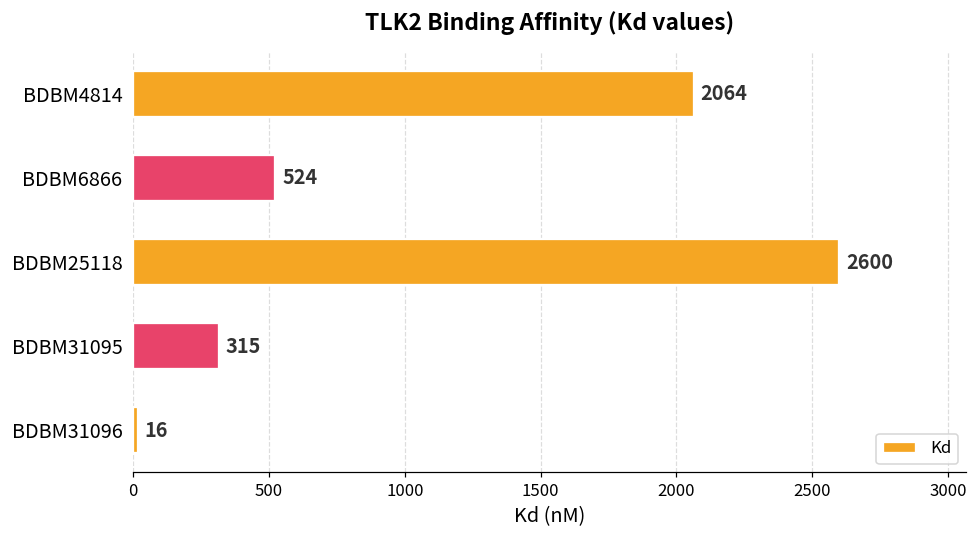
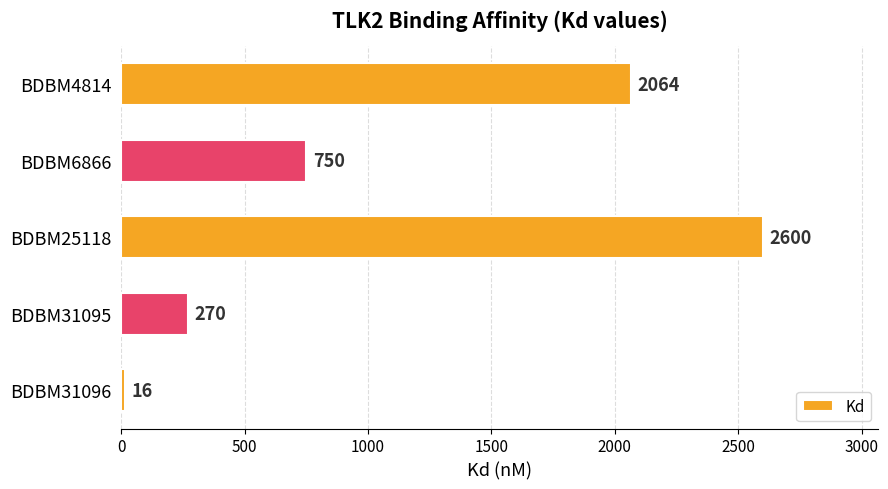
BDBM6866: 524 -> 750
BDBM31095: 315 -> 270
